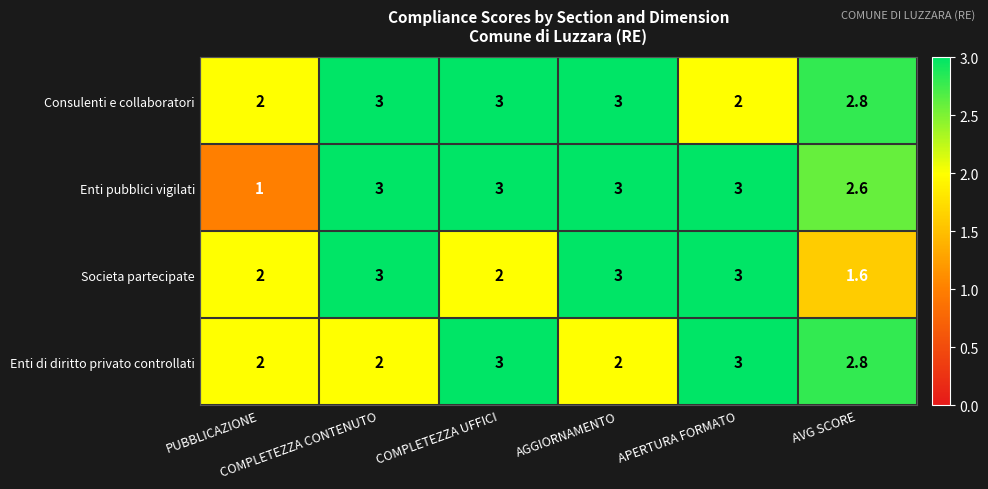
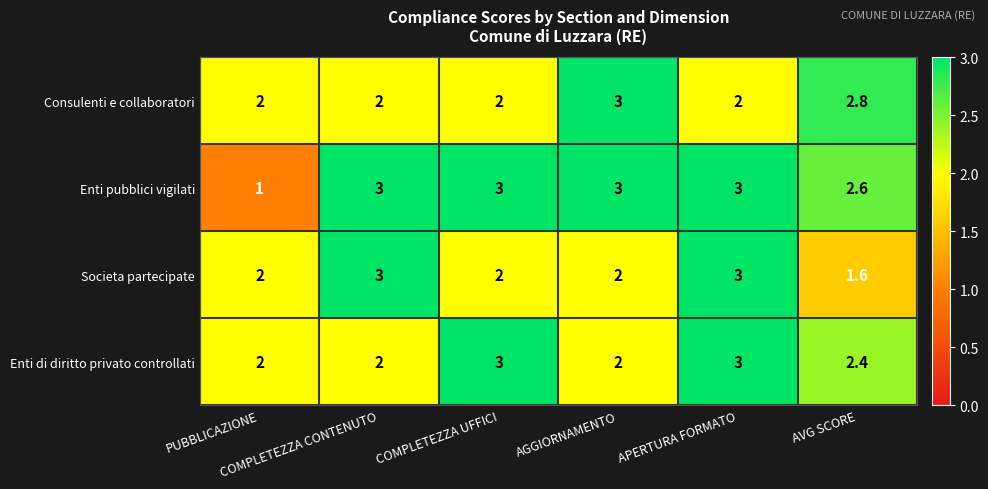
Consulenti e collaboratori, COMPLETEZZA CONTENUTO: 3 -> 2
Consulenti e collaboratori, COMPLETEZZA UFFICI: 3 -> 2
Societa partecipate, AGGIORNAMENTO: 3 -> 2
Enti di diritto privato controllati, AVG SCORE: 2.8 -> 2.4
